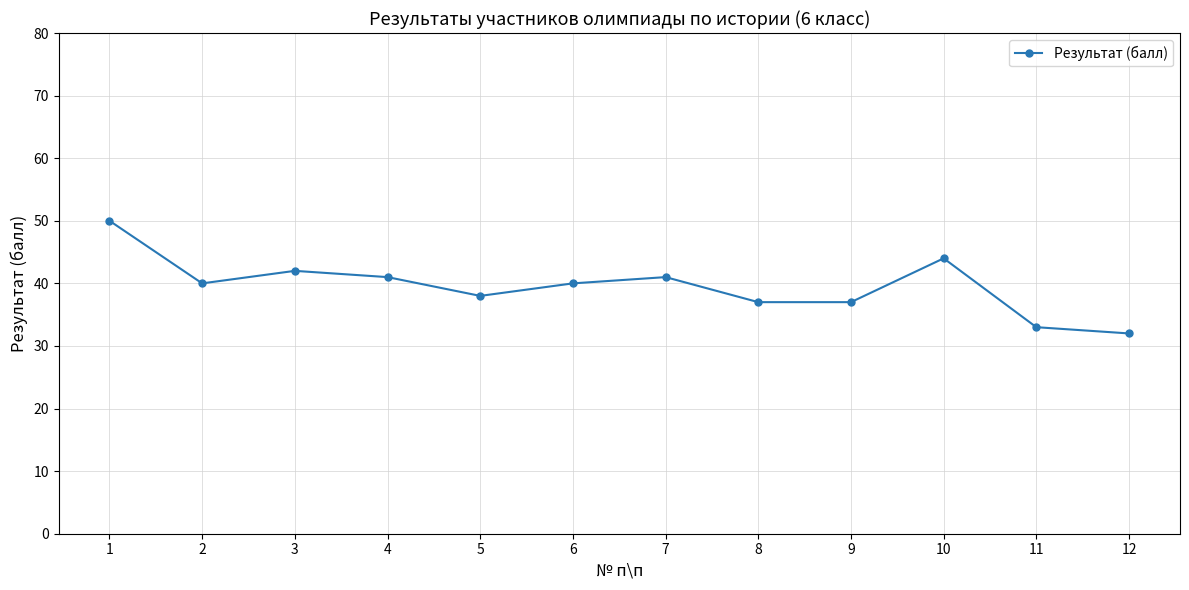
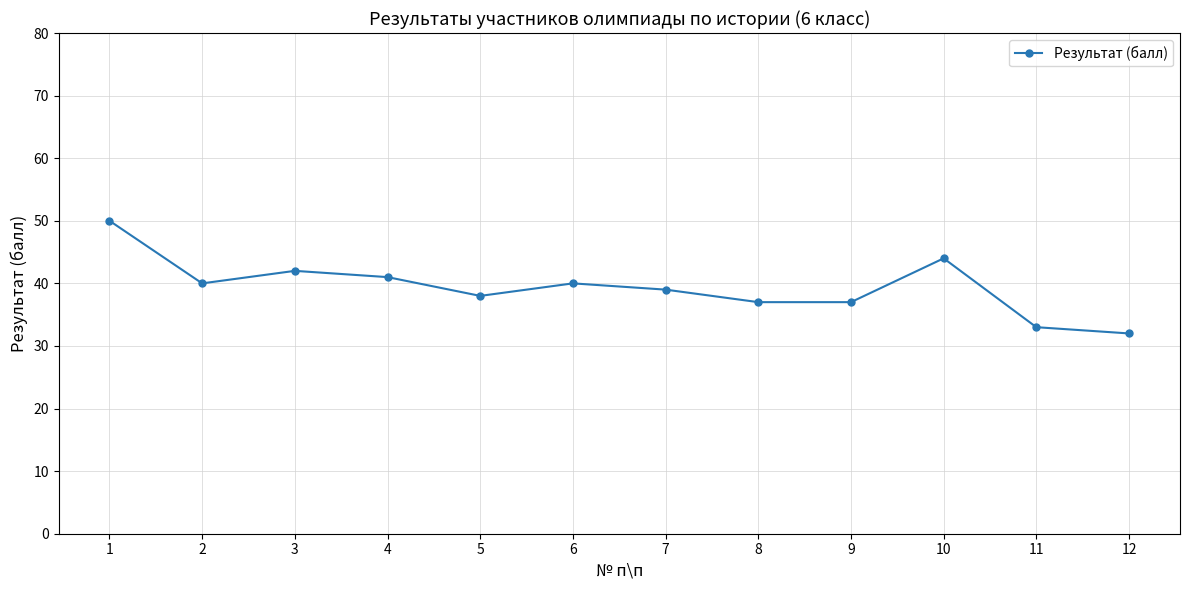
7: 41 -> 39
